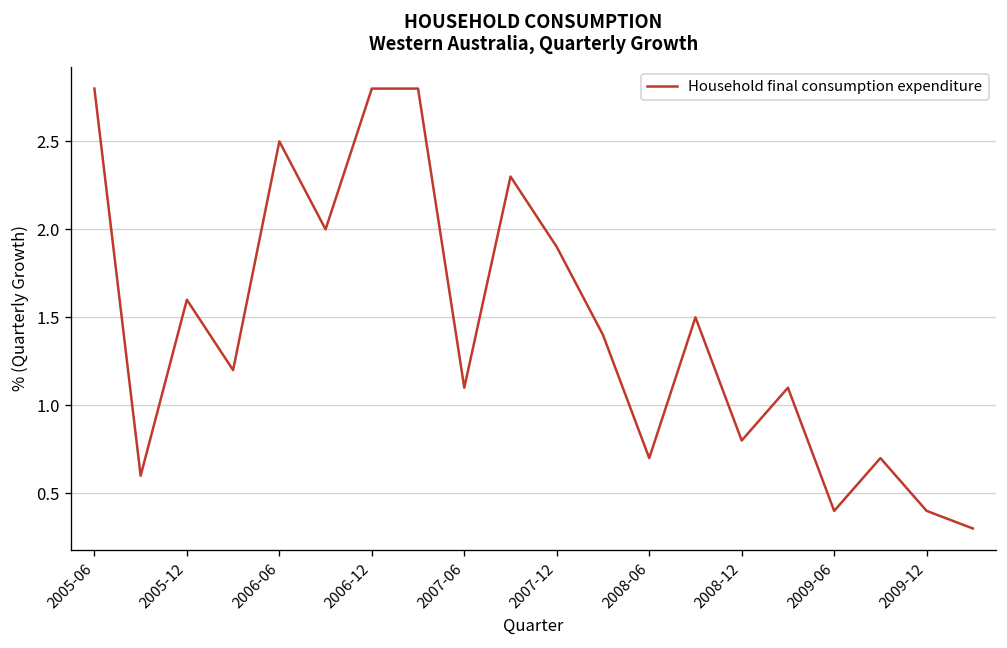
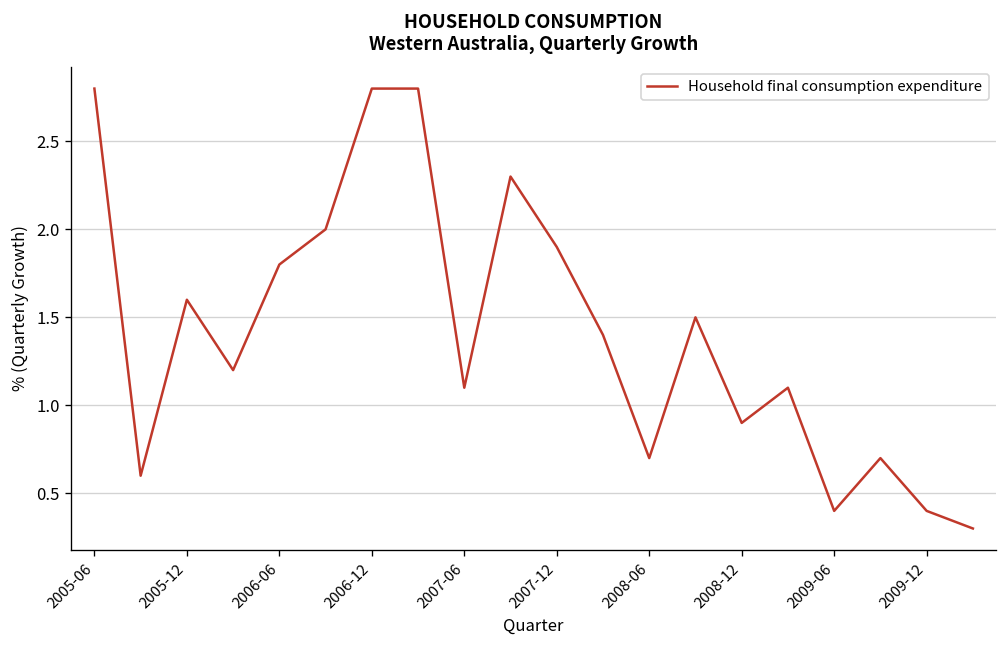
2006-06: 2.5 -> 1.8
2008-12: 0.8 -> 0.9
